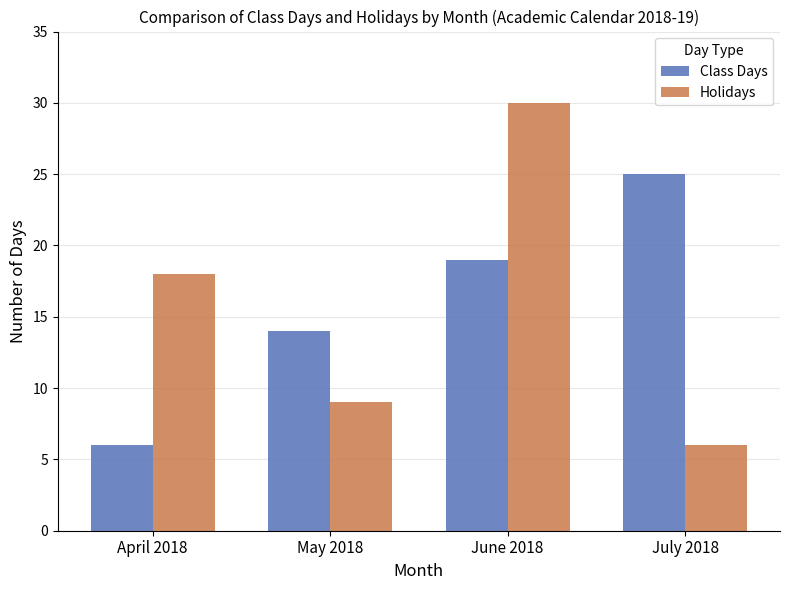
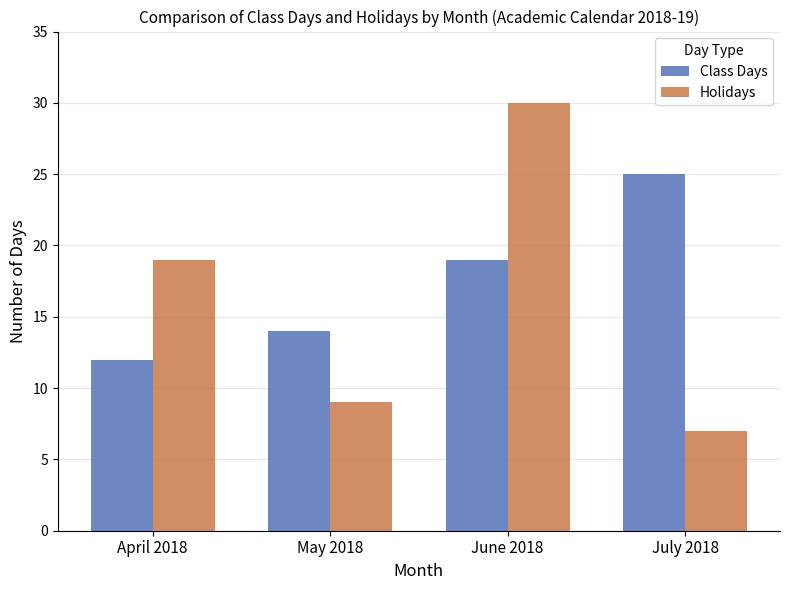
Class Days, April 2018: 6 -> 12
Holidays, April 2018: 18 -> 19
Holidays, July 2018: 6 -> 7
